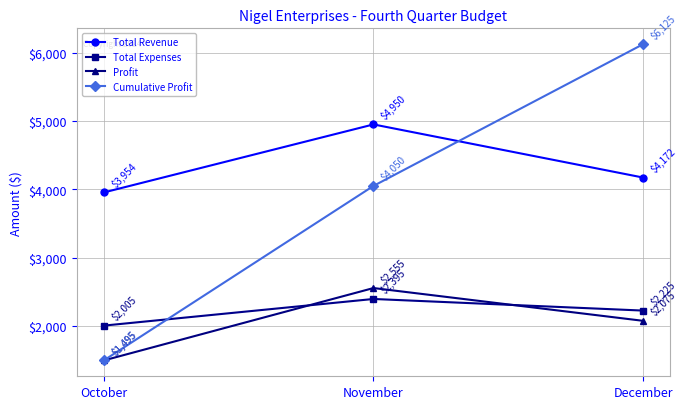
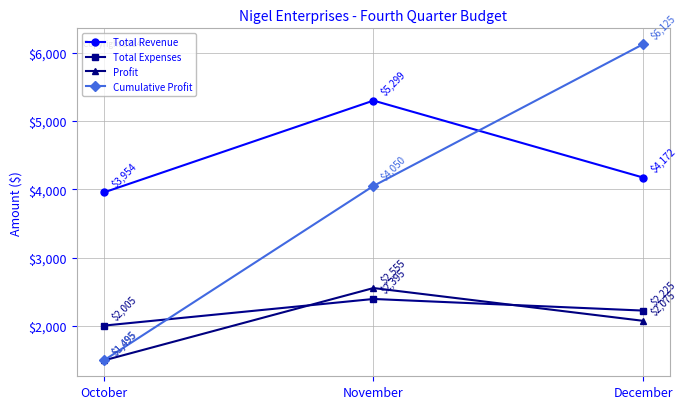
Total Revenue, November: $4,950 -> $5,299
